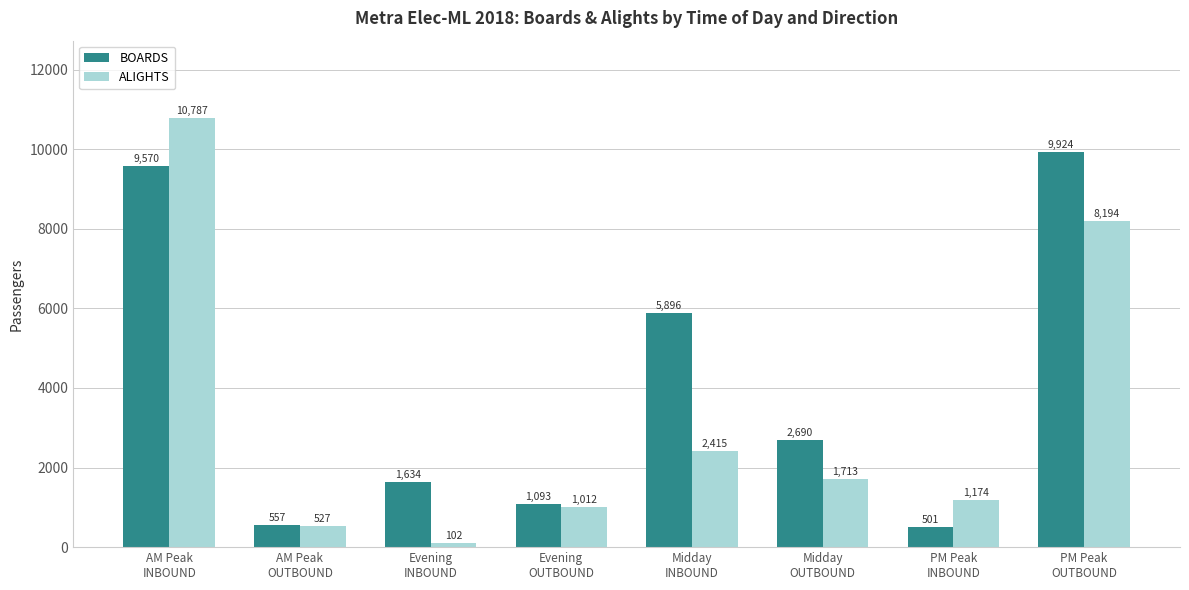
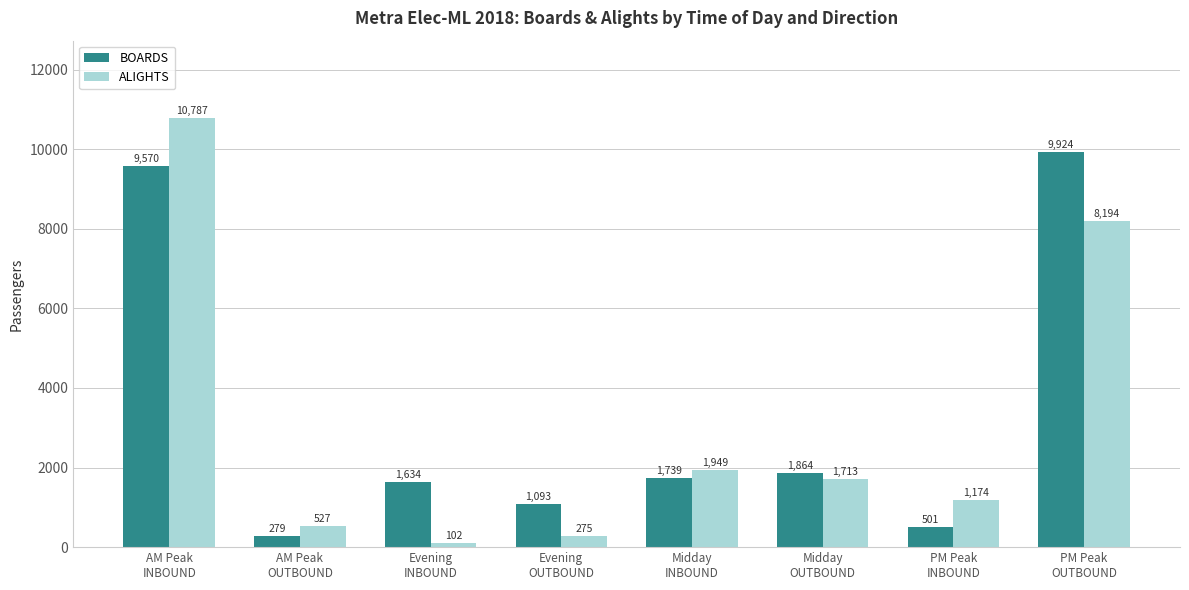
BOARDS, AM Peak OUTBOUND: 557 -> 279
ALIGHTS, Evening OUTBOUND: 1,012 -> 275
BOARDS, Midday INBOUND: 5,896 -> 1,739
ALIGHTS, Midday INBOUND: 2,415 -> 1,949
BOARDS, Midday OUTBOUND: 2,690 -> 1,864
